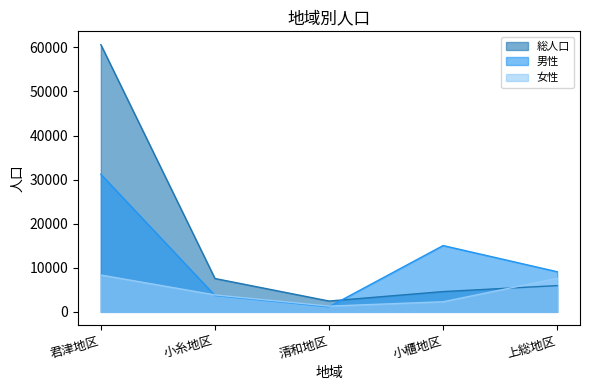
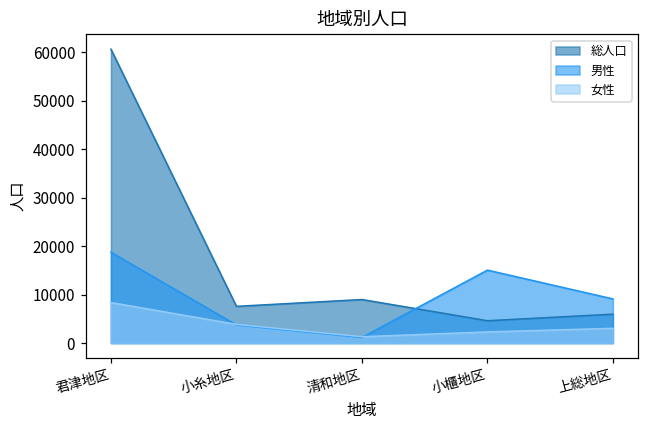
男性, 君津地区: 31000 -> 19000
総人口, 清和地区: 2000 -> 9000
女性, 上総地区: 8000 -> 3000
